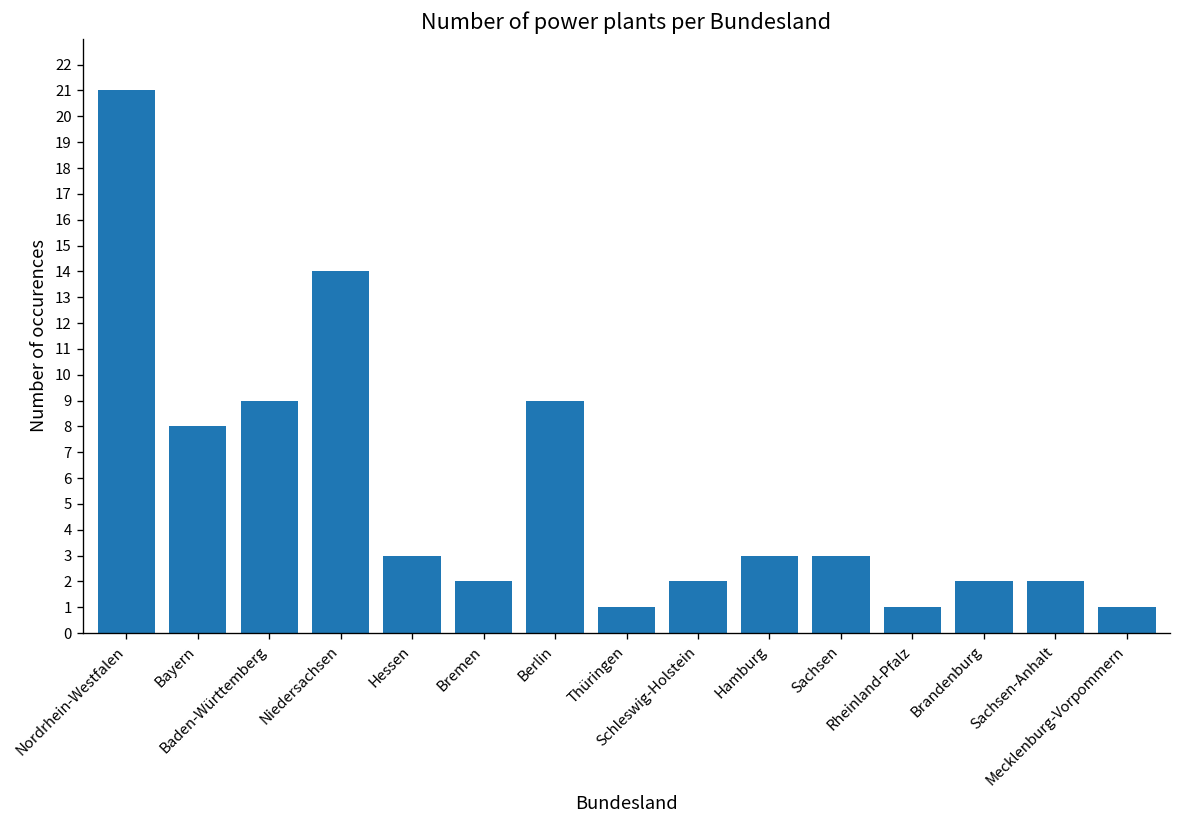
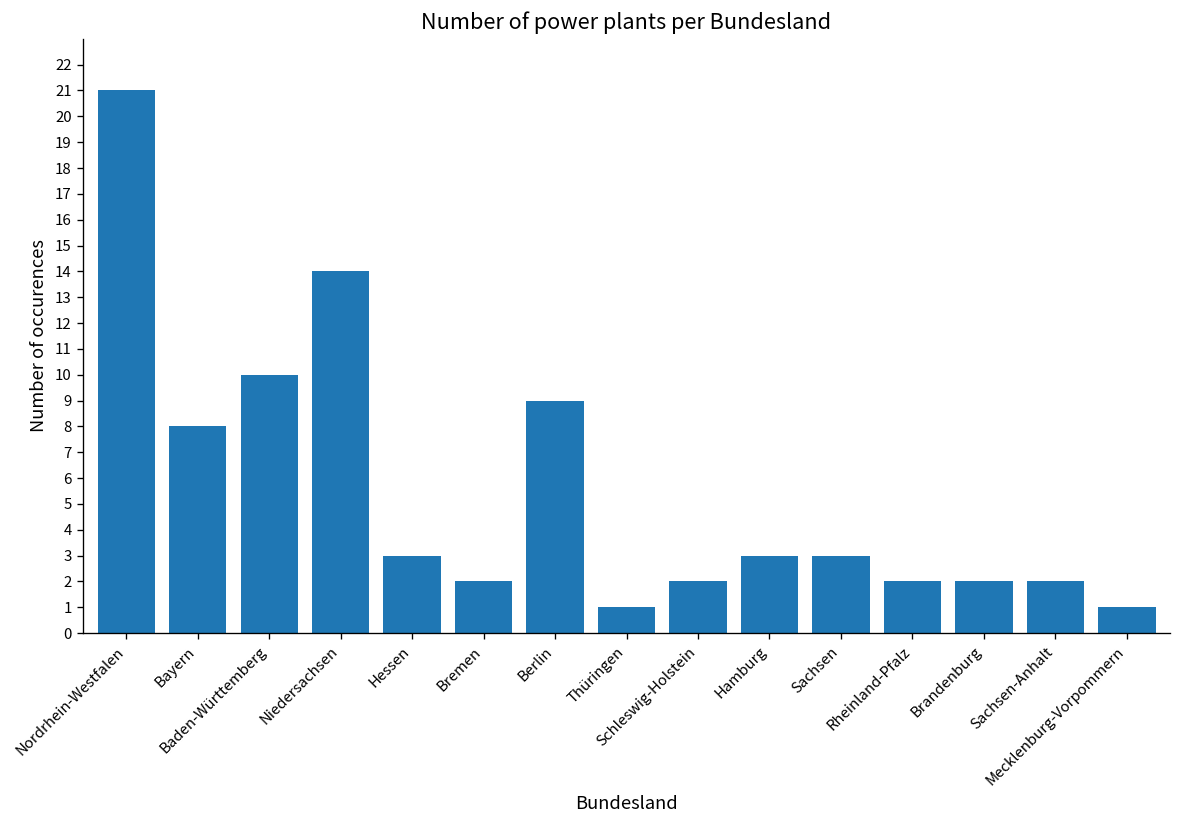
Baden-Württemberg: 9 -> 10
Rheinland-Pfalz: 1 -> 2
